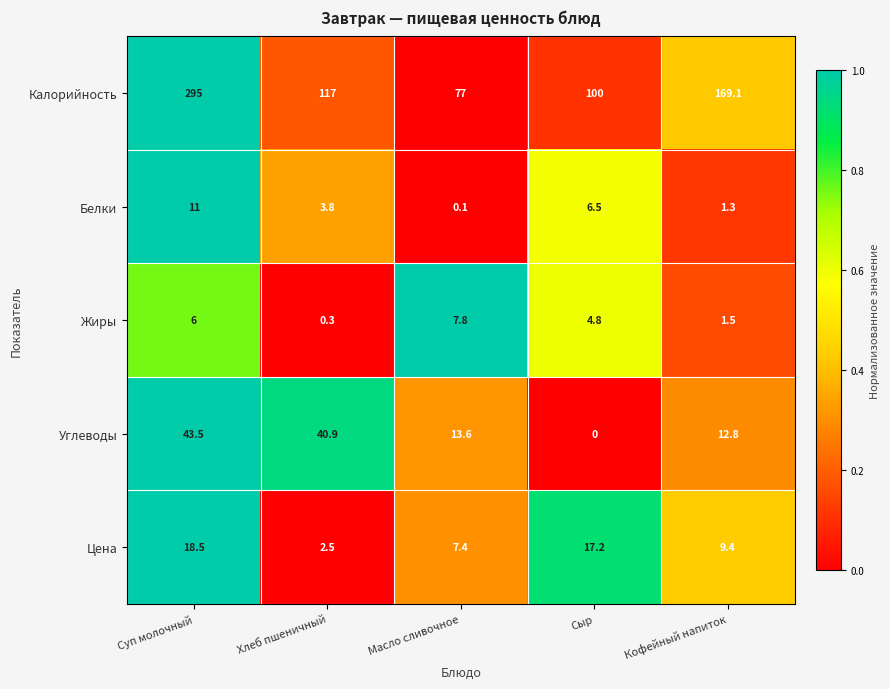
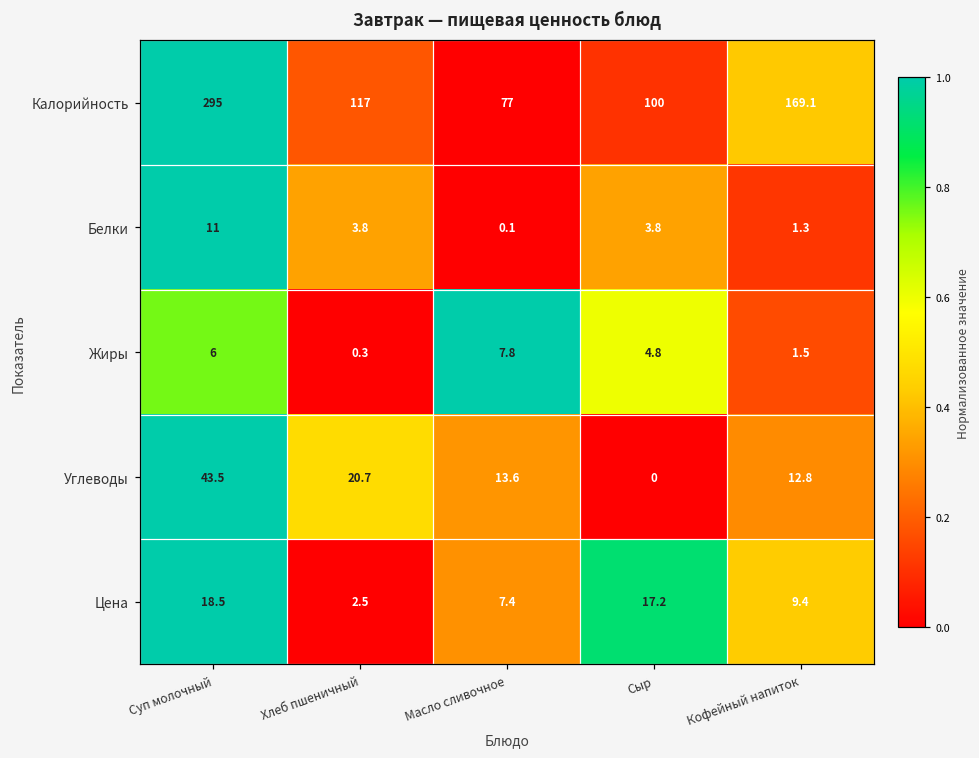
Белки, Сыр: 6.5 -> 3.8
Углеводы, Хлеб пшеничный: 40.9 -> 20.7
